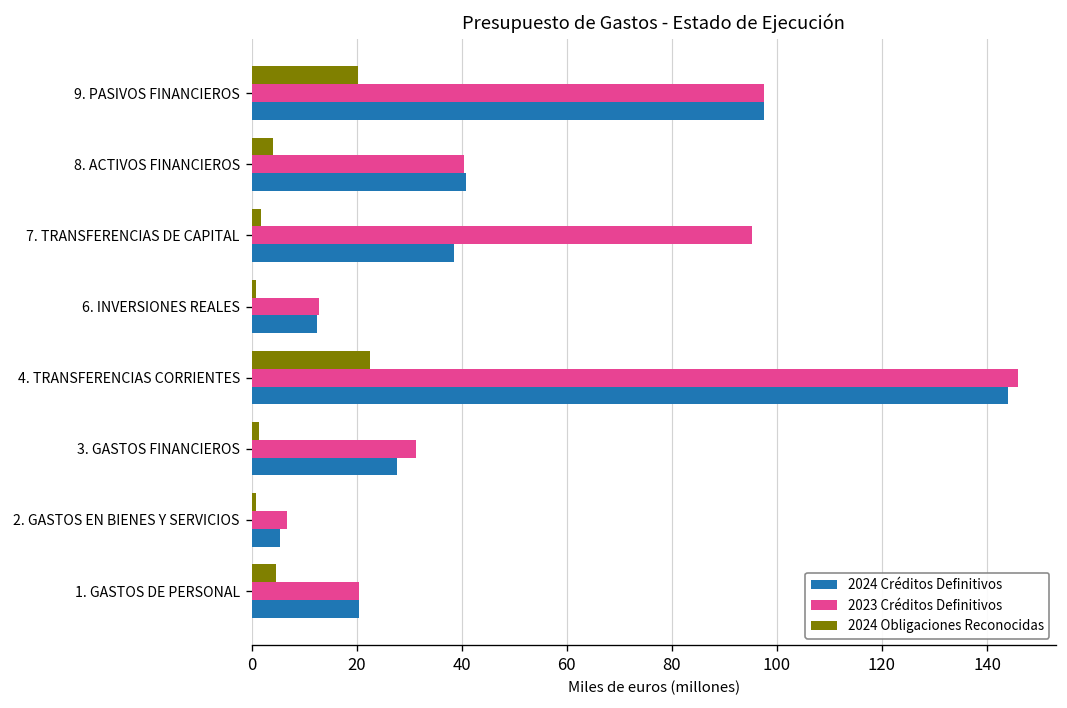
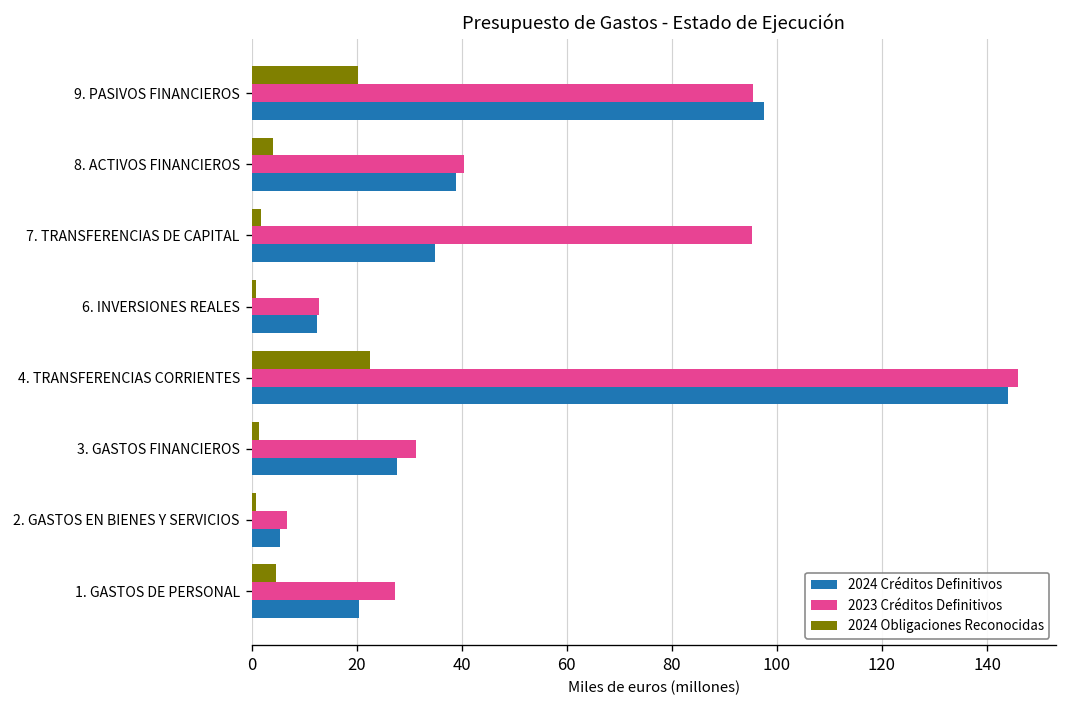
2023 Créditos Definitivos, 9. PASIVOS FINANCIEROS: 98 -> 95
2024 Créditos Definitivos, 8. ACTIVOS FINANCIEROS: 41 -> 39
2024 Créditos Definitivos, 7. TRANSFERENCIAS DE CAPITAL: 38 -> 35
2023 Créditos Definitivos, 1. GASTOS DE PERSONAL: 21 -> 27
